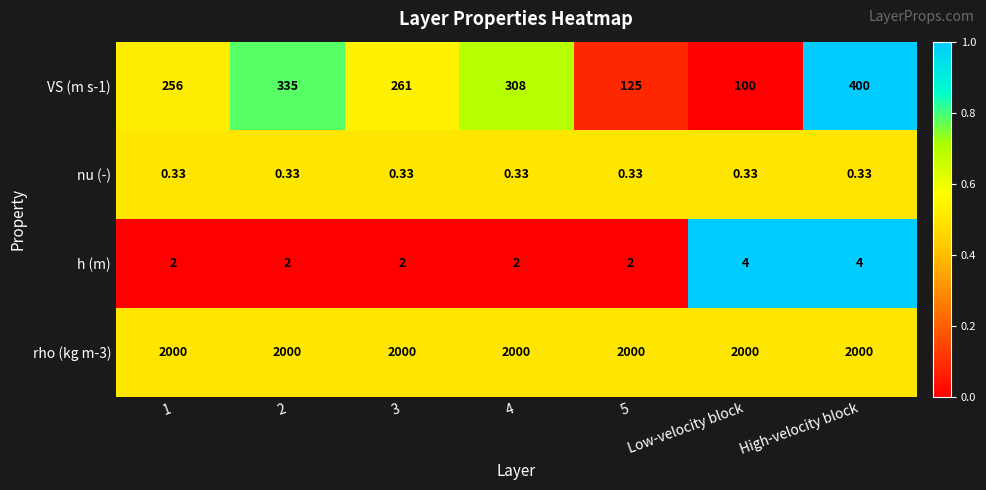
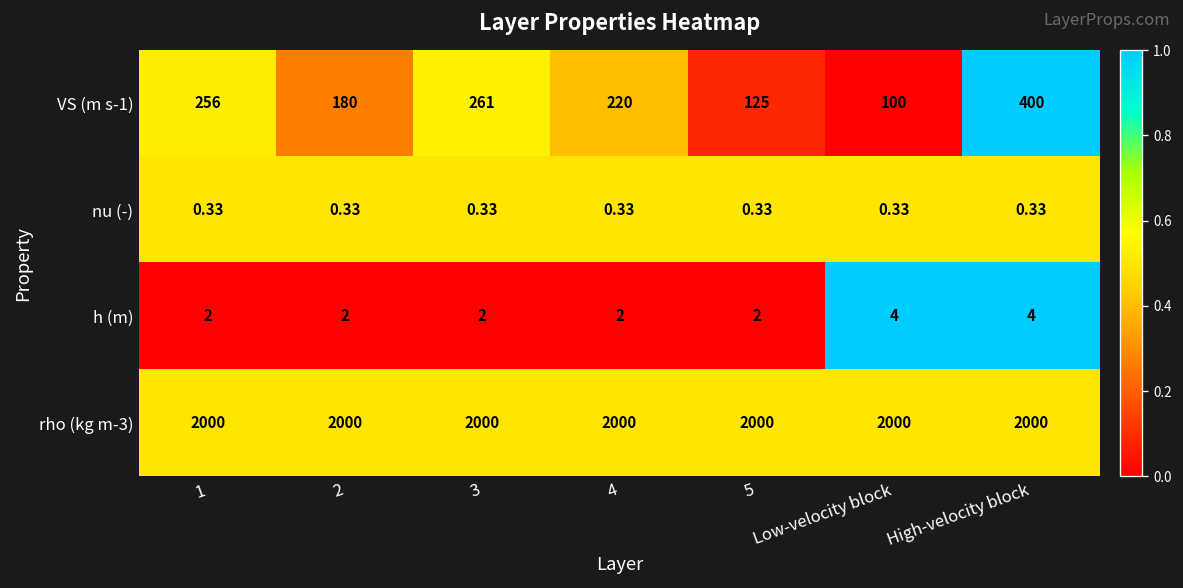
VS (m s-1), 2: 335 -> 180
VS (m s-1), 4: 308 -> 220
